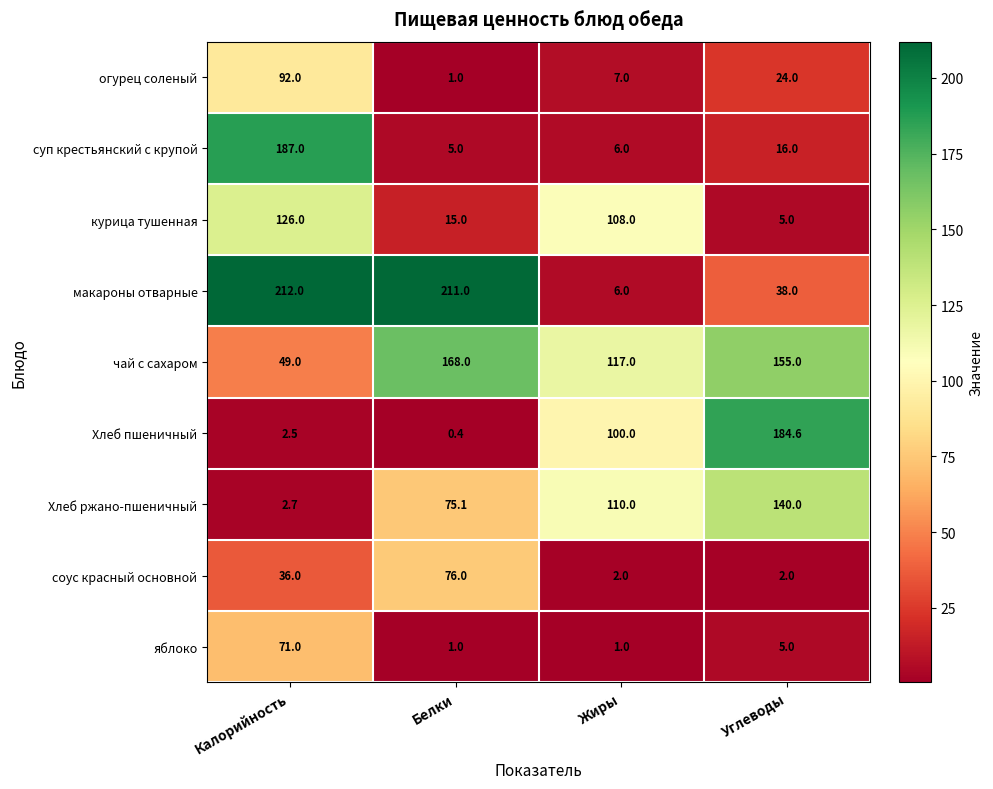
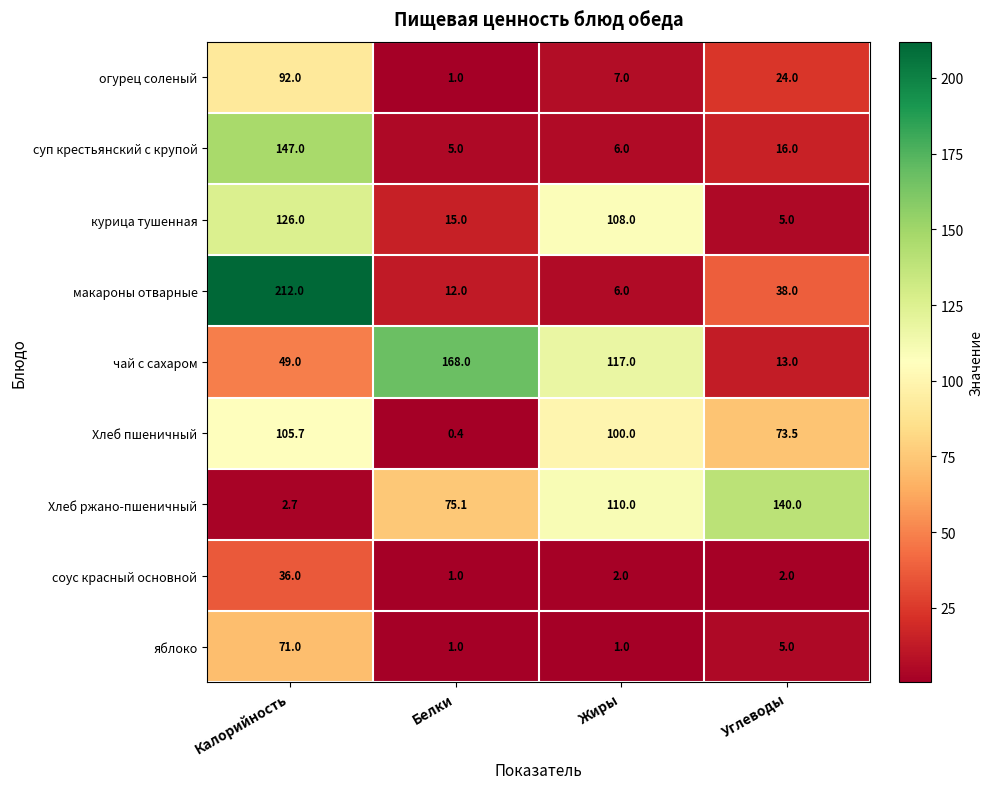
суп крестьянский с крупой, Калорийность: 187.0 -> 147.0
макароны отварные, Белки: 211.0 -> 12.0
чай с сахаром, Углеводы: 155.0 -> 13.0
Хлеб пшеничный, Калорийность: 2.5 -> 105.7
Хлеб пшеничный, Углеводы: 184.6 -> 73.5
соус красный основной, Белки: 76.0 -> 1.0
